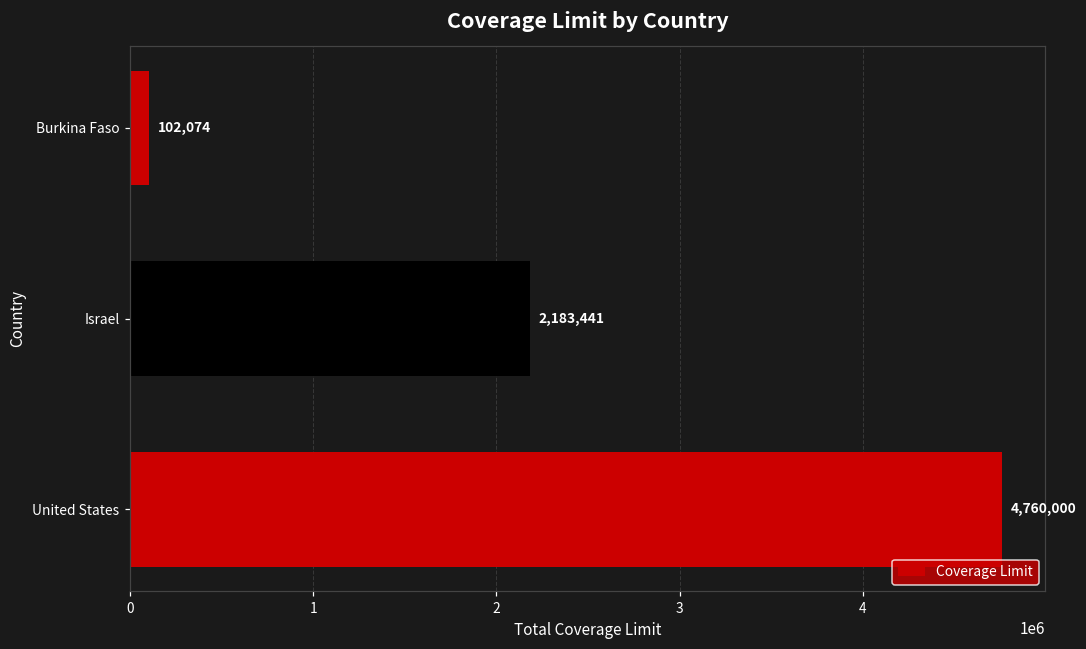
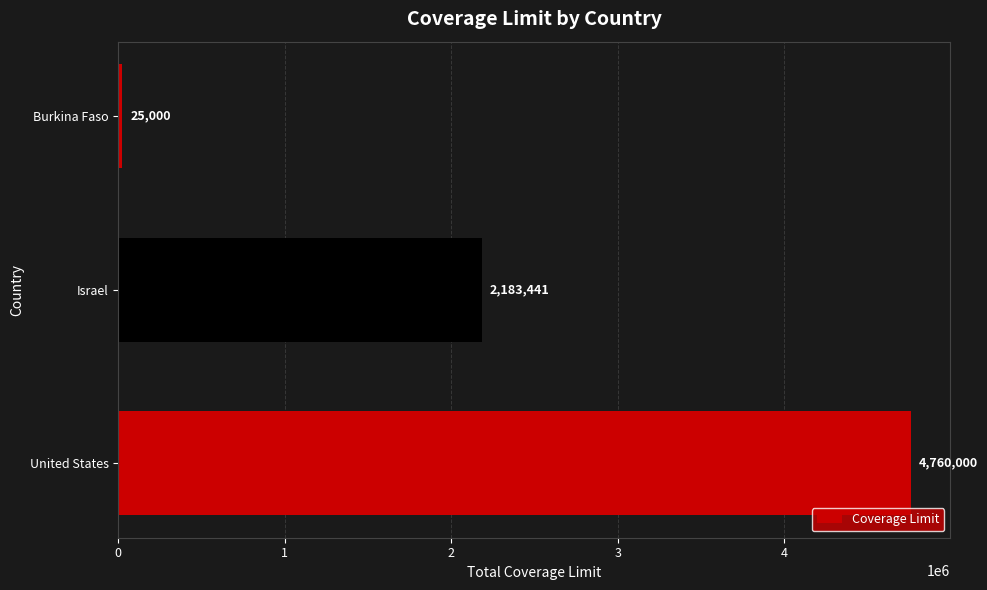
Burkina Faso: 102,074 -> 25,000
